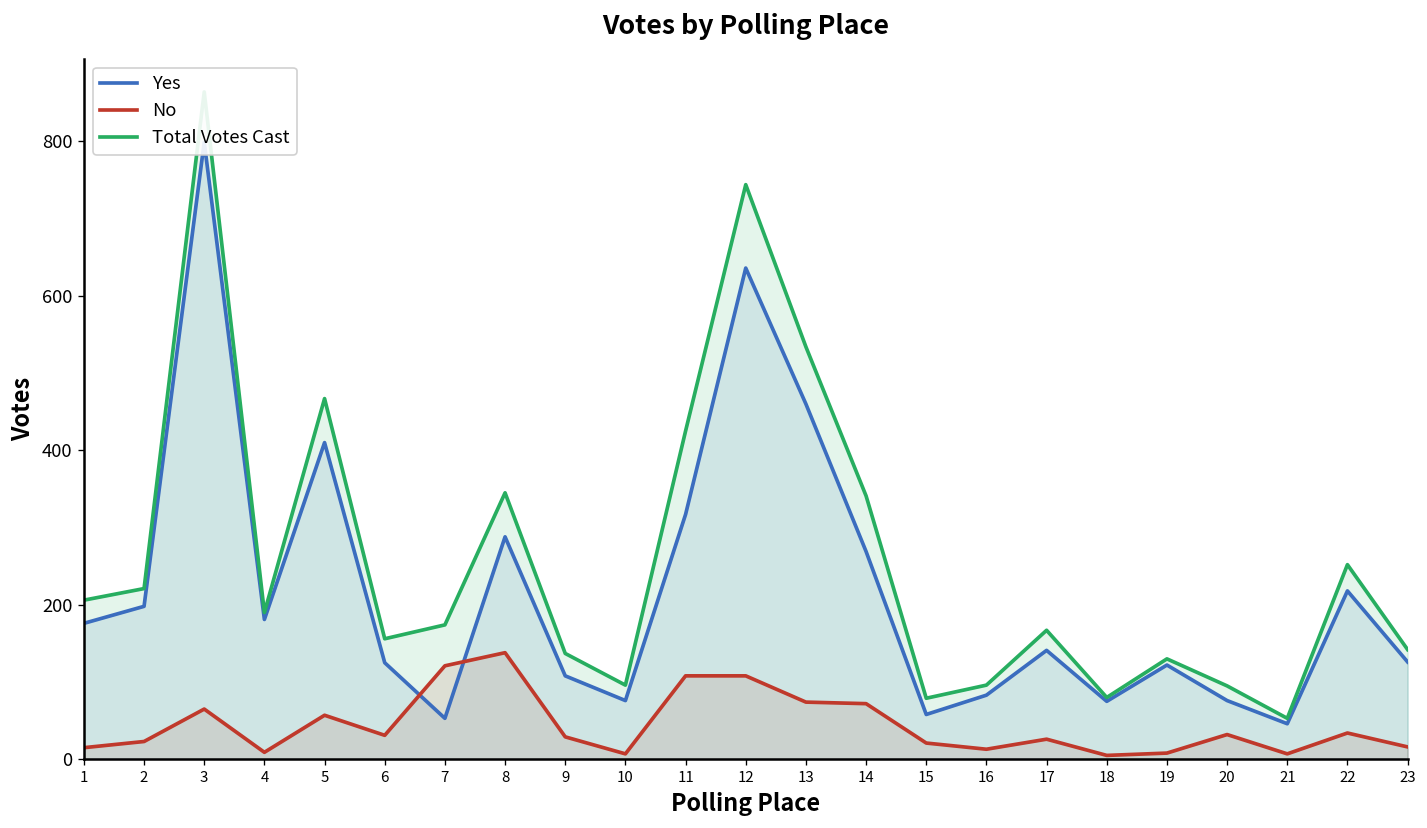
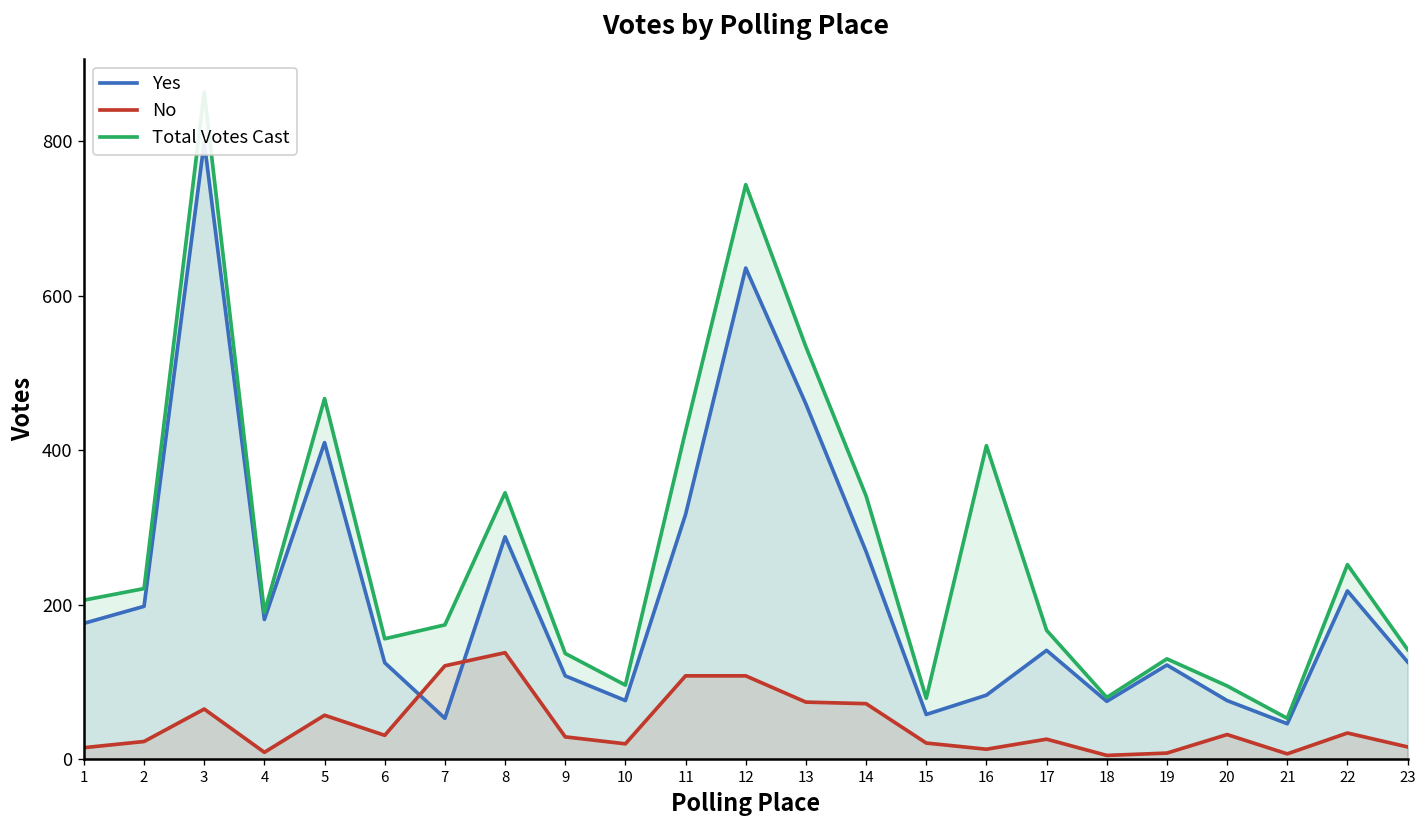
No, 10: 10 -> 20
Total Votes Cast, 16: 100 -> 410
